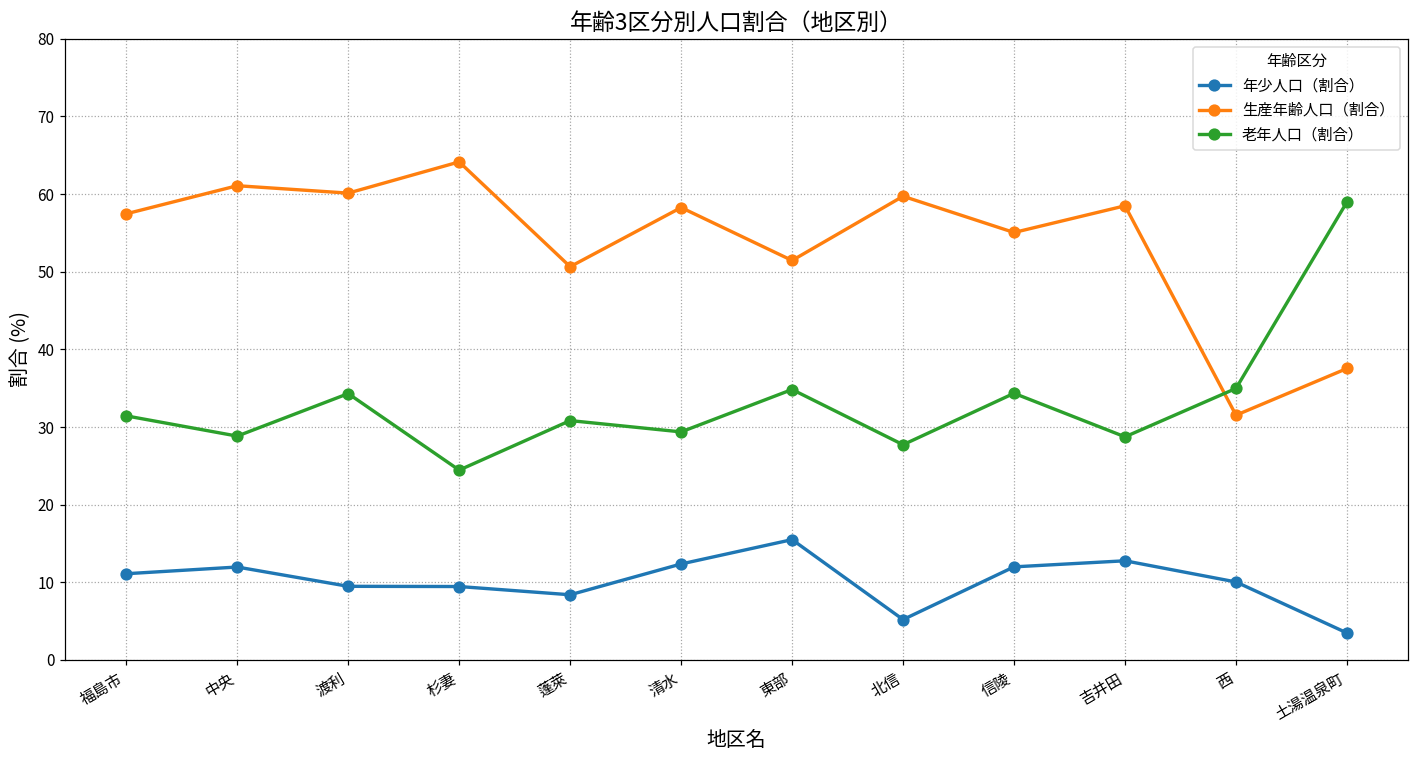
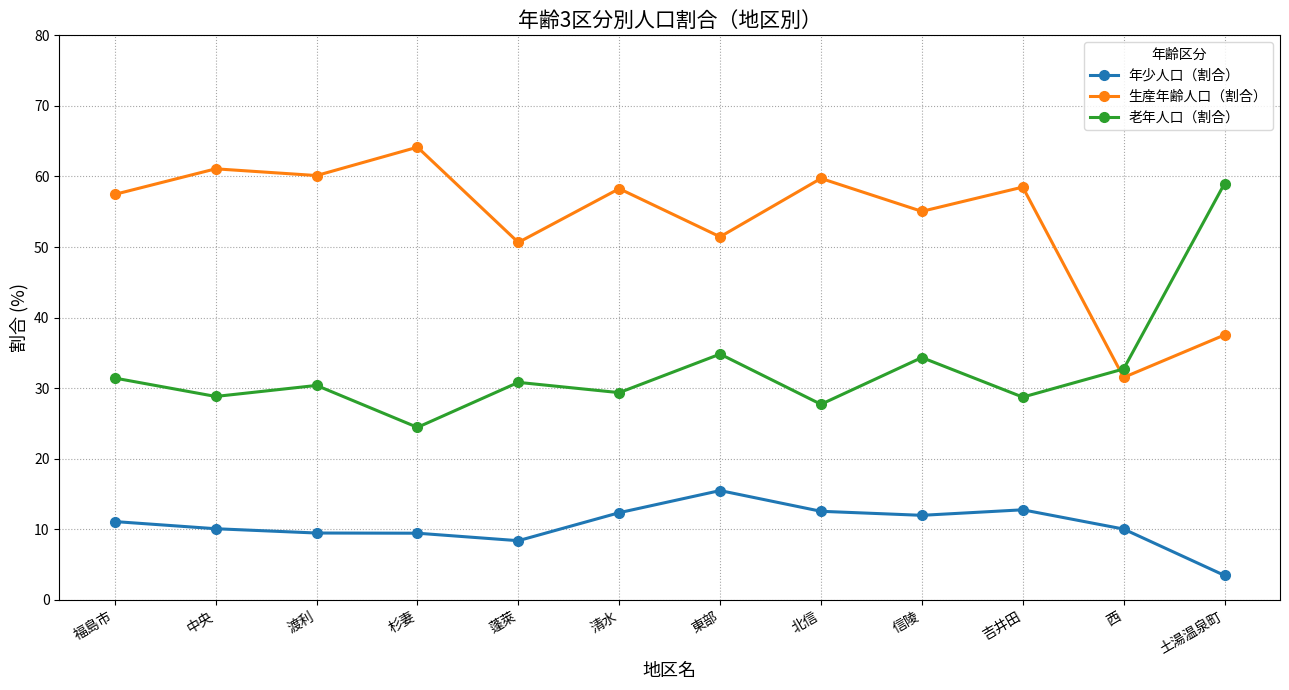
年少人口（割合）, 中央: 12 -> 10
老年人口（割合）, 渡利: 34 -> 30
年少人口（割合）, 北信: 5 -> 13
老年人口（割合）, 西: 35 -> 33
